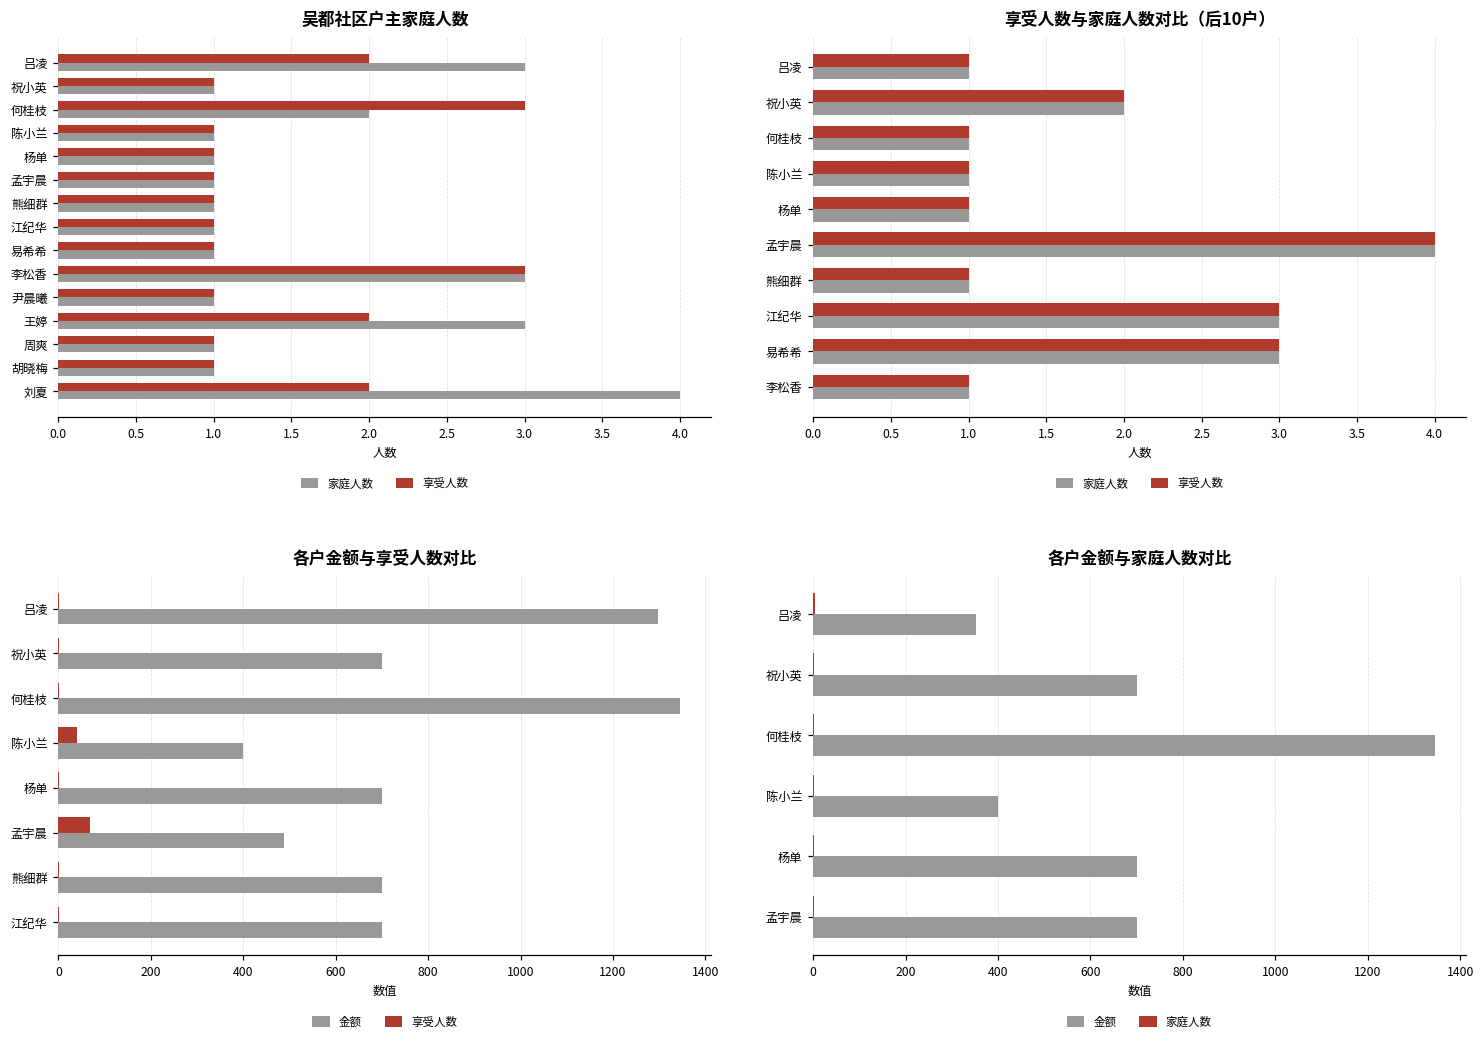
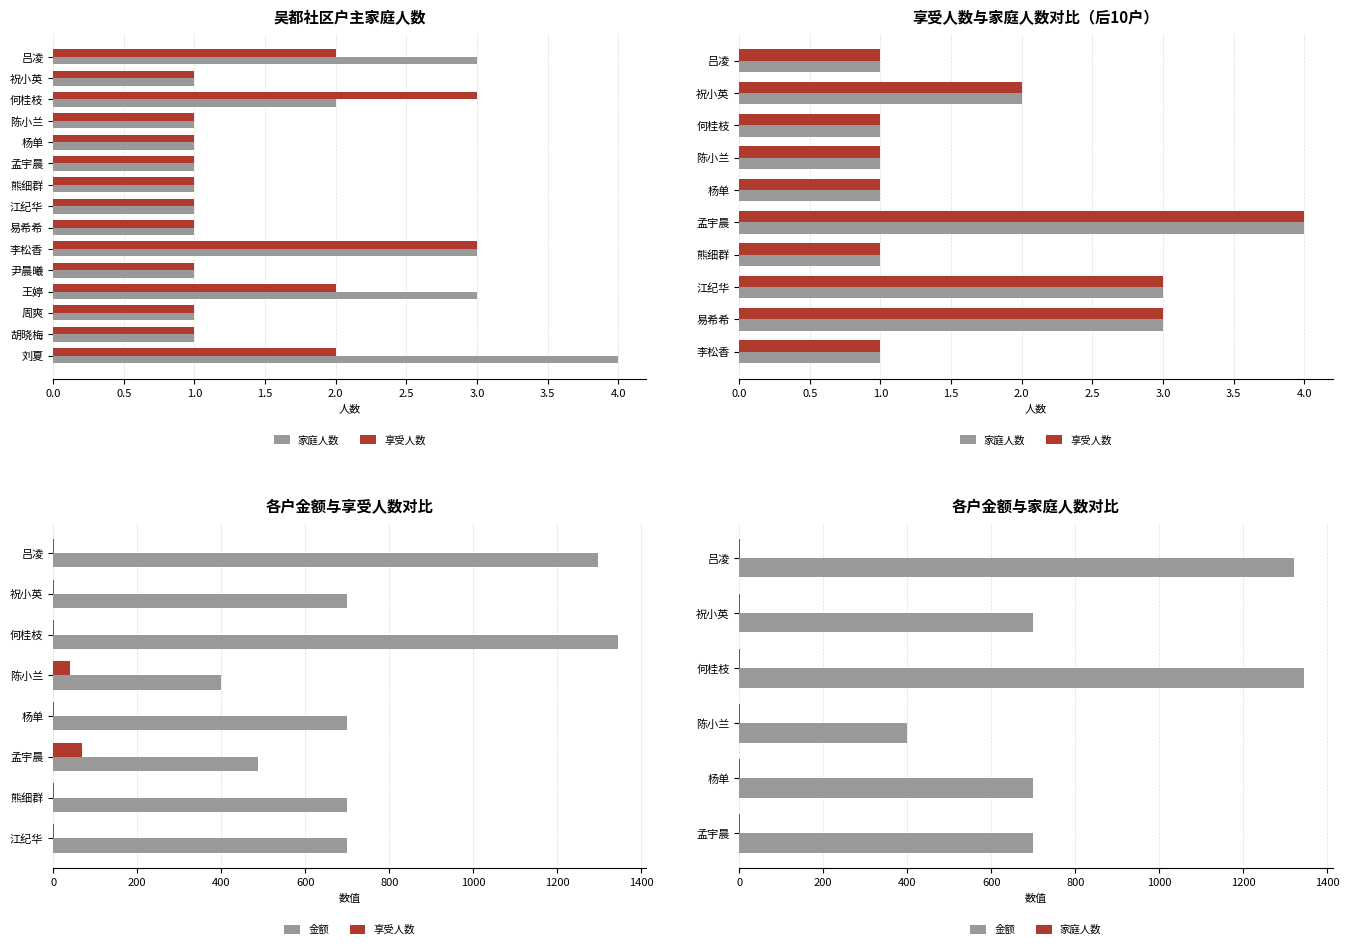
各户金额与家庭人数对比, 金额, 吕凌: 350 -> 1320
